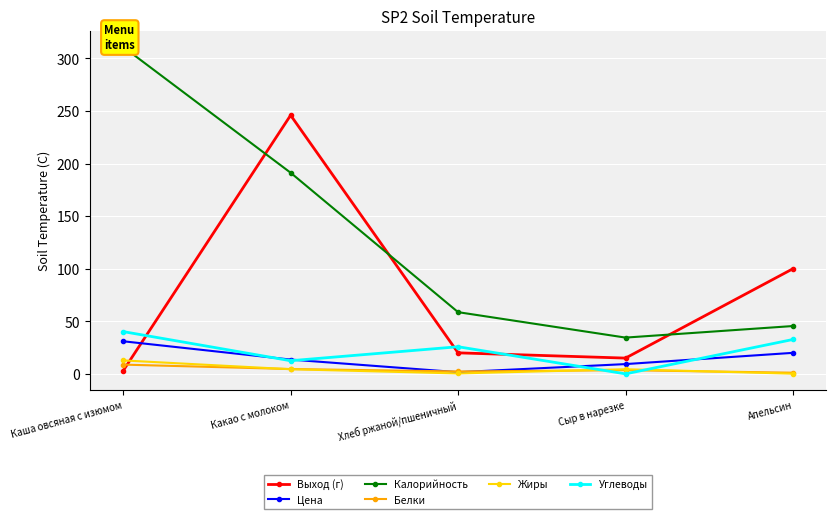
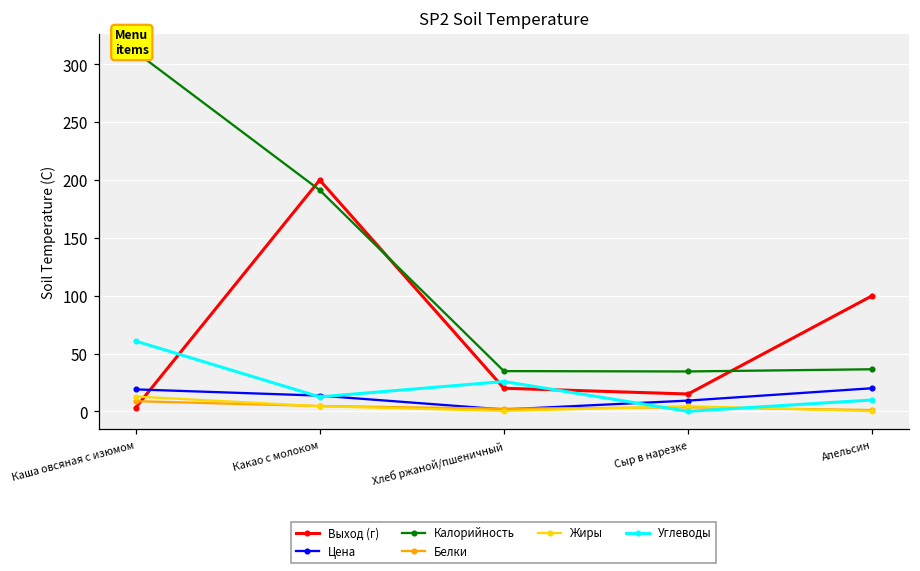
Цена, Каша овсяная с изюмом: 31 -> 19
Углеводы, Каша овсяная с изюмом: 40 -> 61
Выход (г), Какао с молоком: 246 -> 200
Калорийность, Хлеб ржаной/пшеничный: 59 -> 35
Калорийность, Апельсин: 46 -> 36
Углеводы, Апельсин: 33 -> 10
